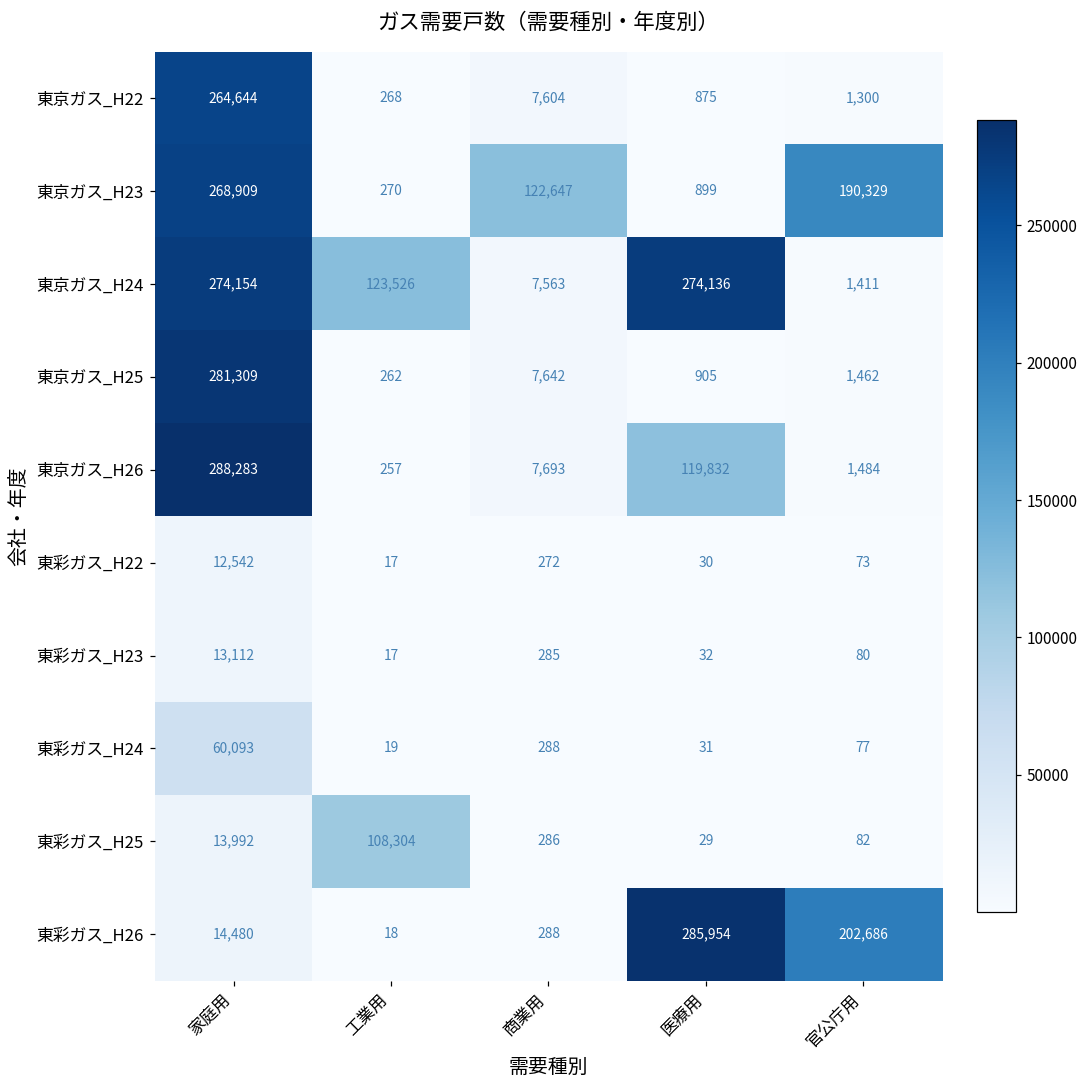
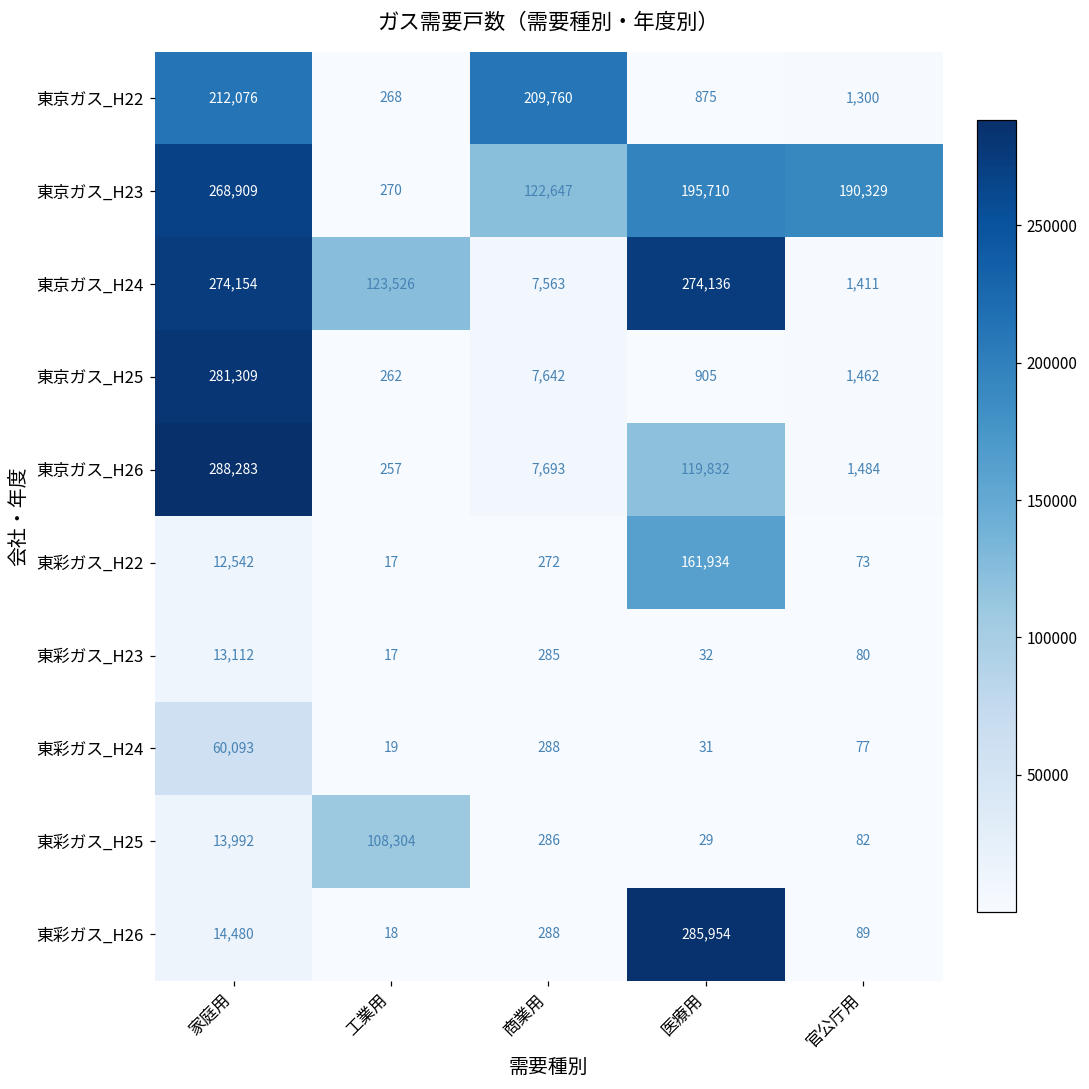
東京ガス_H22, 家庭用: 264,644 -> 212,076
東京ガス_H22, 商業用: 7,604 -> 209,760
東京ガス_H23, 医療用: 899 -> 195,710
東彩ガス_H22, 医療用: 30 -> 161,934
東彩ガス_H26, 官公庁用: 202,686 -> 89
